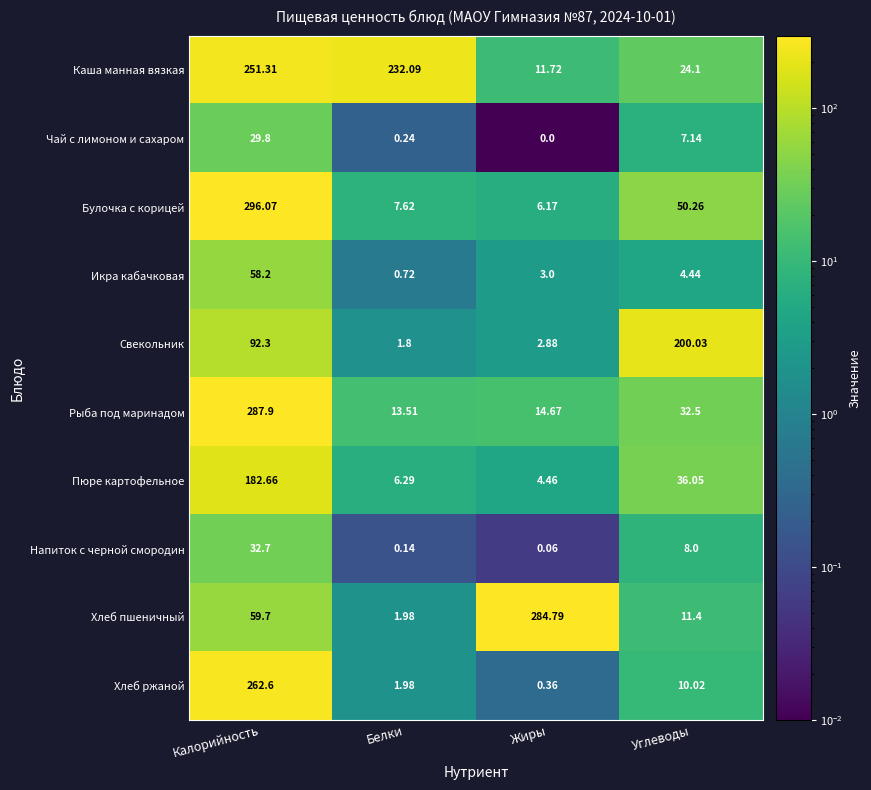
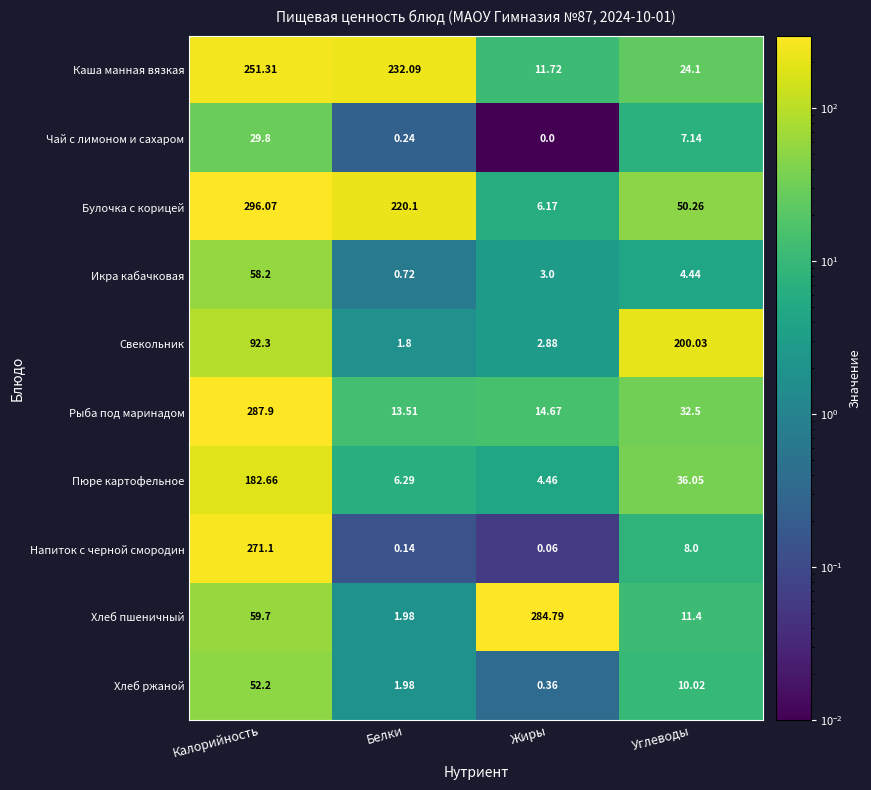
Булочка с корицей, Белки: 7.62 -> 220.1
Напиток с черной смородин, Калорийность: 32.7 -> 271.1
Хлеб ржаной, Калорийность: 262.6 -> 52.2
